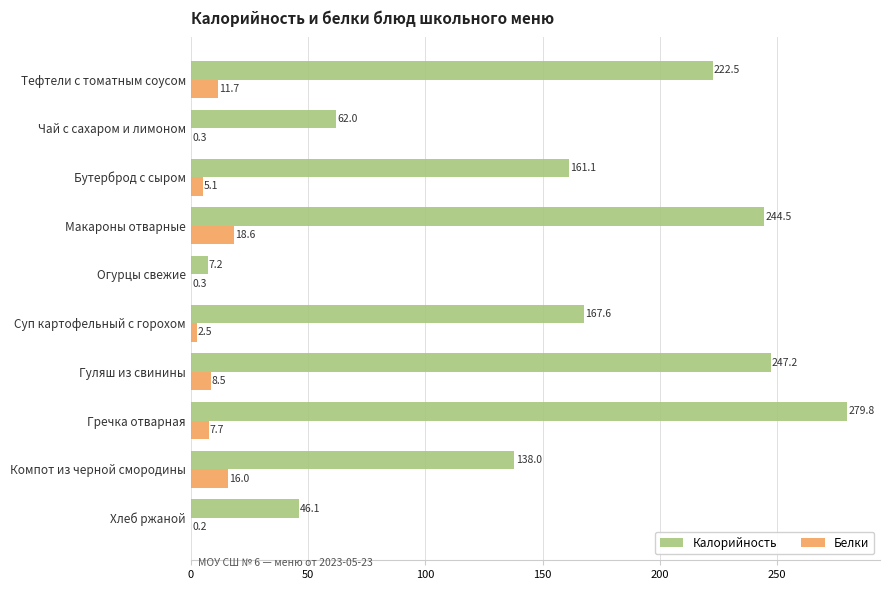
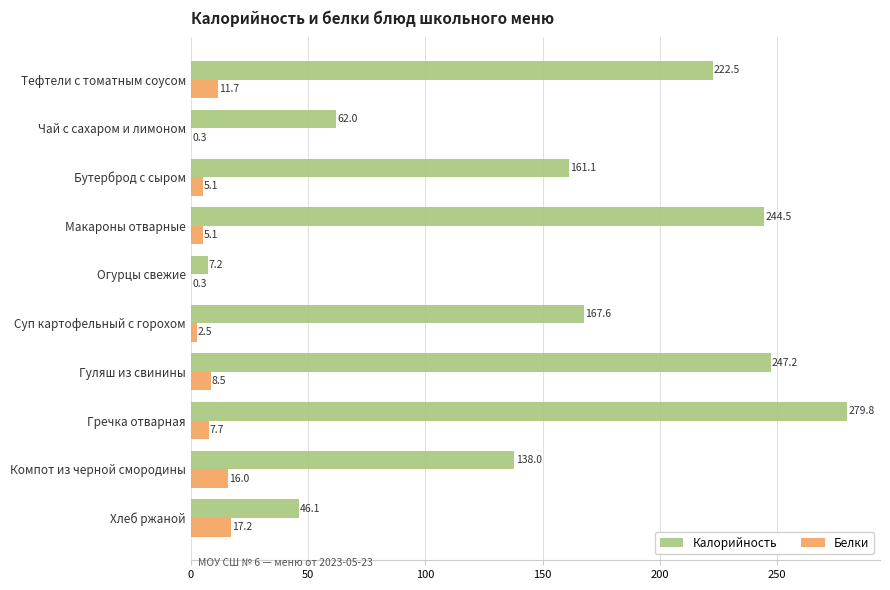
Белки, Макароны отварные: 18.6 -> 5.1
Белки, Хлеб ржаной: 0.2 -> 17.2
